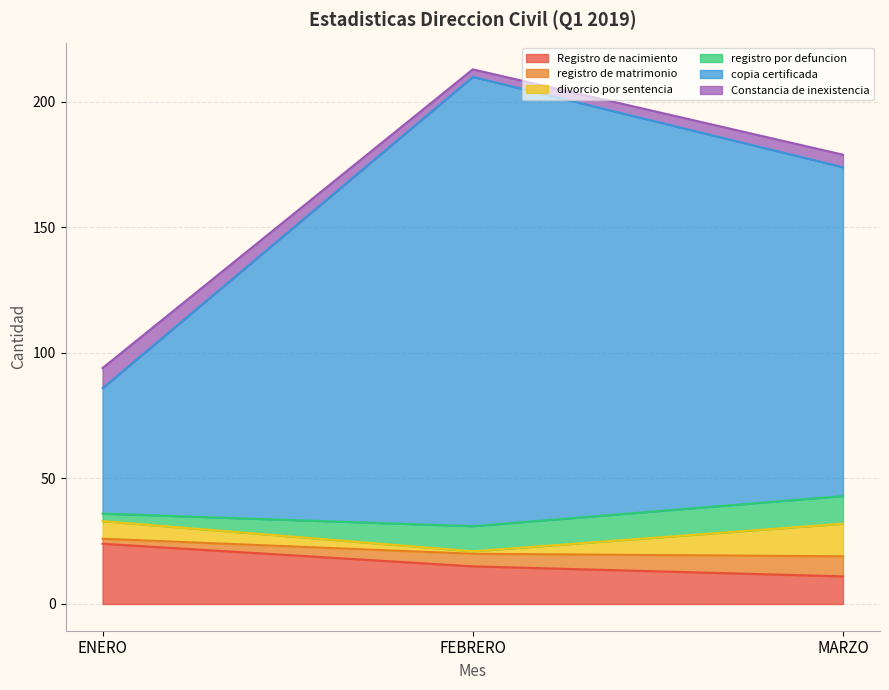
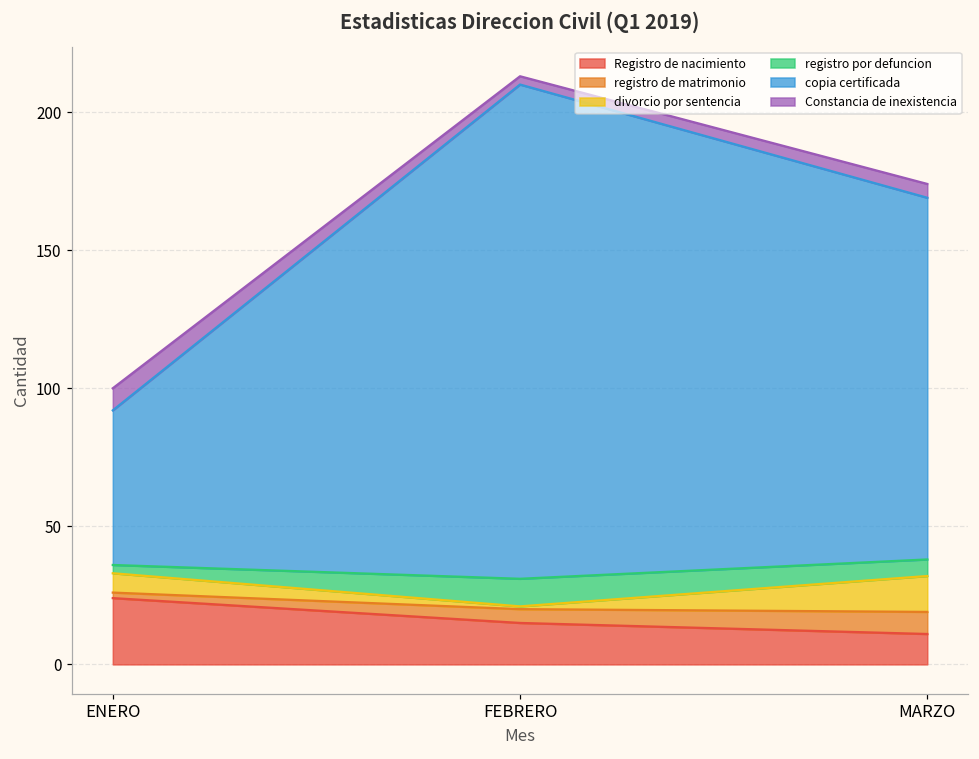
copia certificada, ENERO: 50 -> 56
registro por defuncion, MARZO: 11 -> 6
